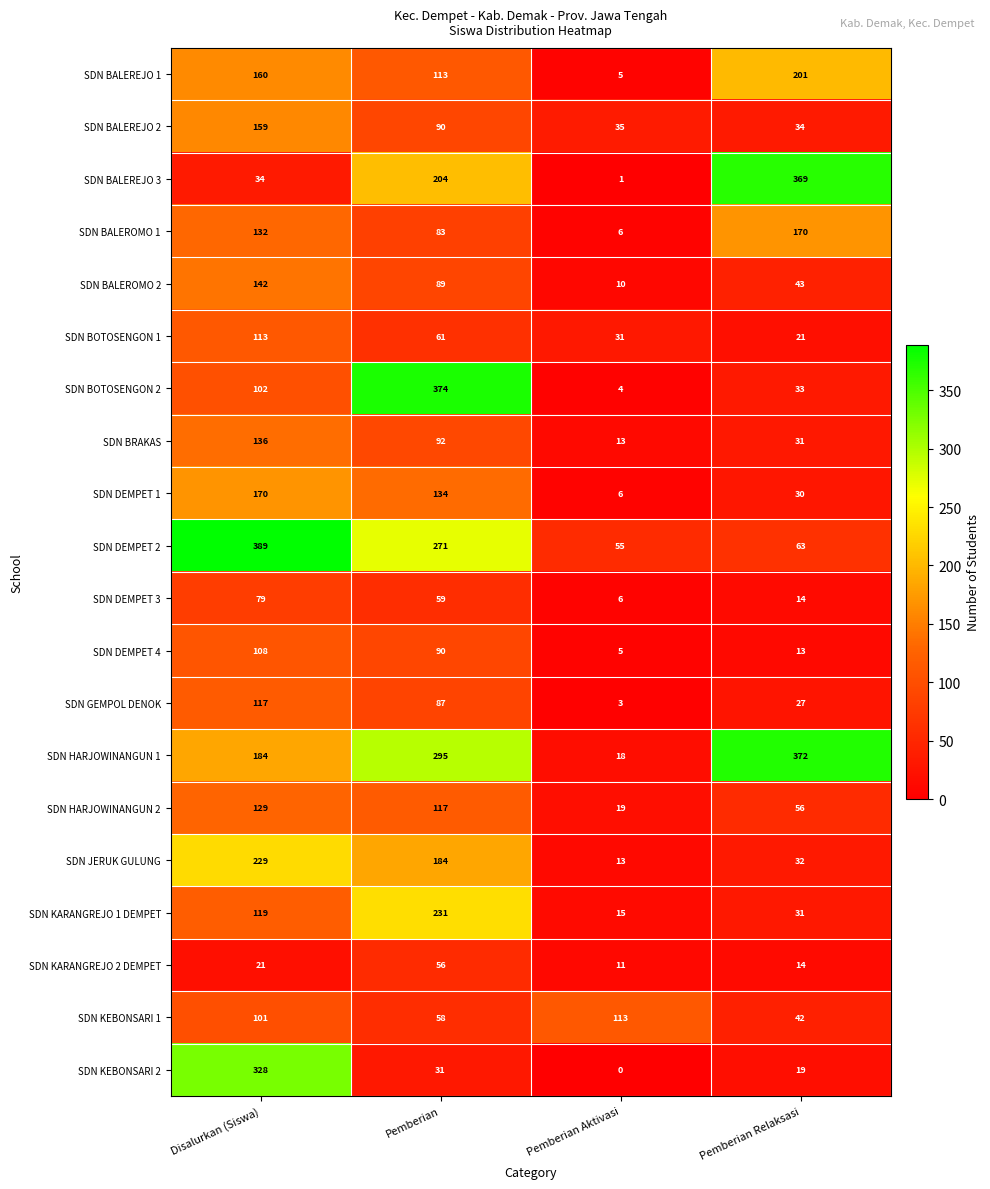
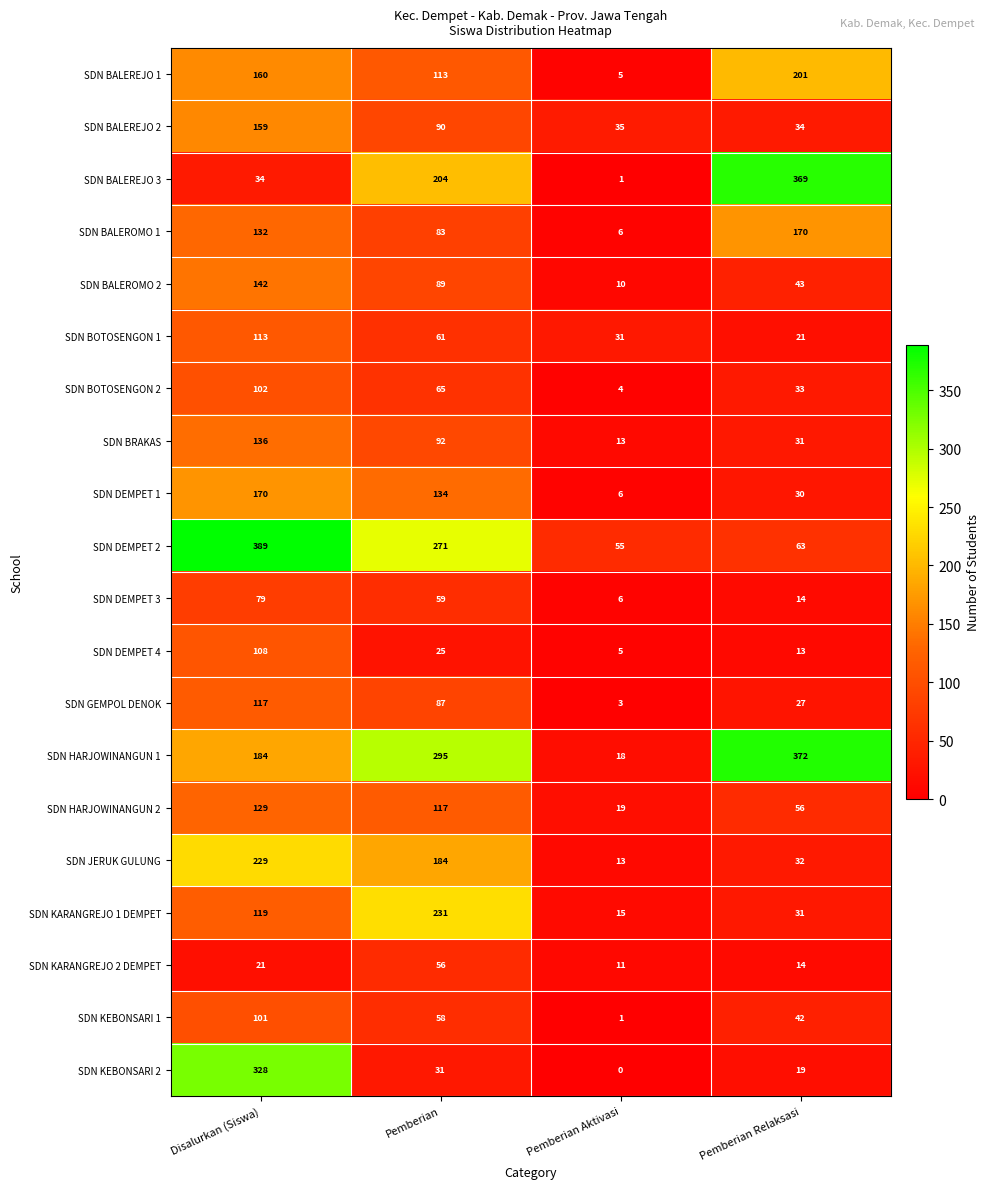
SDN BOTOSENGON 2, Pemberian: 374 -> 65
SDN DEMPET 4, Pemberian: 90 -> 25
SDN KEBONSARI 1, Pemberian Aktivasi: 113 -> 1
